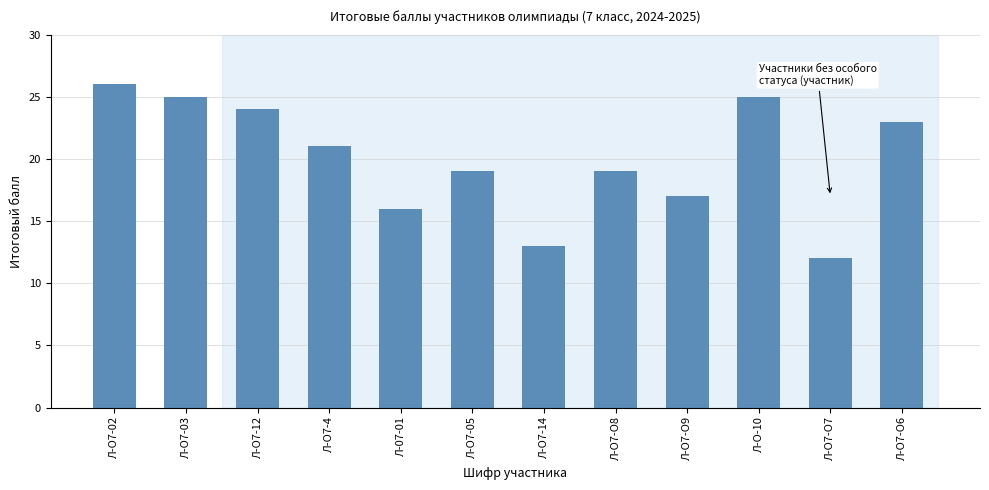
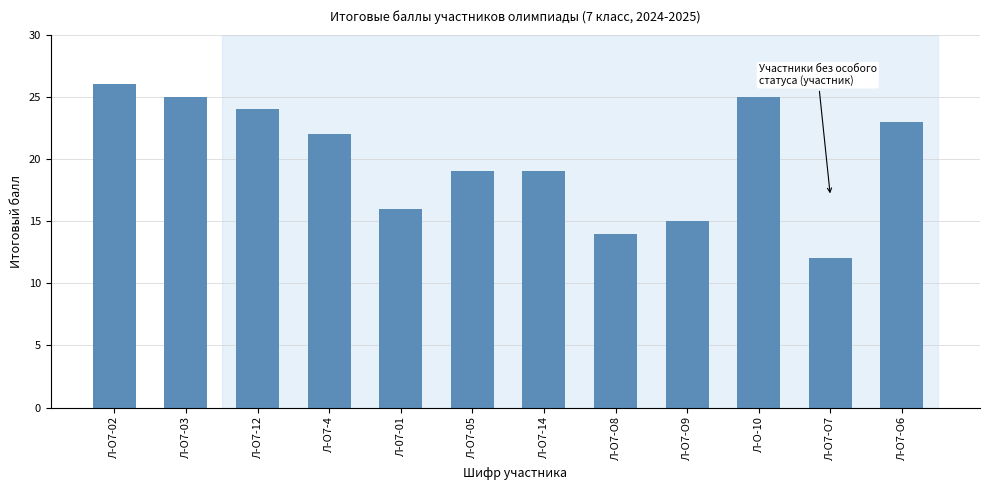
Л-О7-4: 21 -> 22
Л-О7-14: 13 -> 19
Л-О7-О8: 19 -> 14
Л-О7-О9: 17 -> 15
